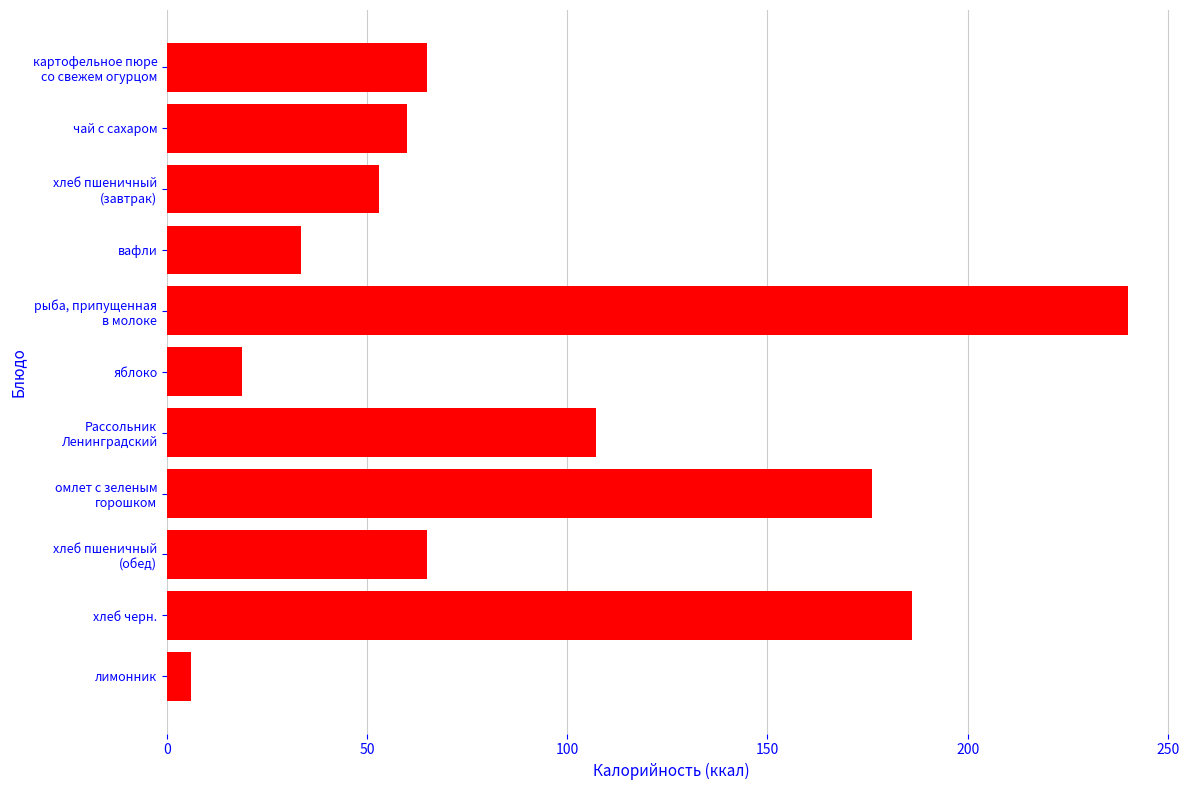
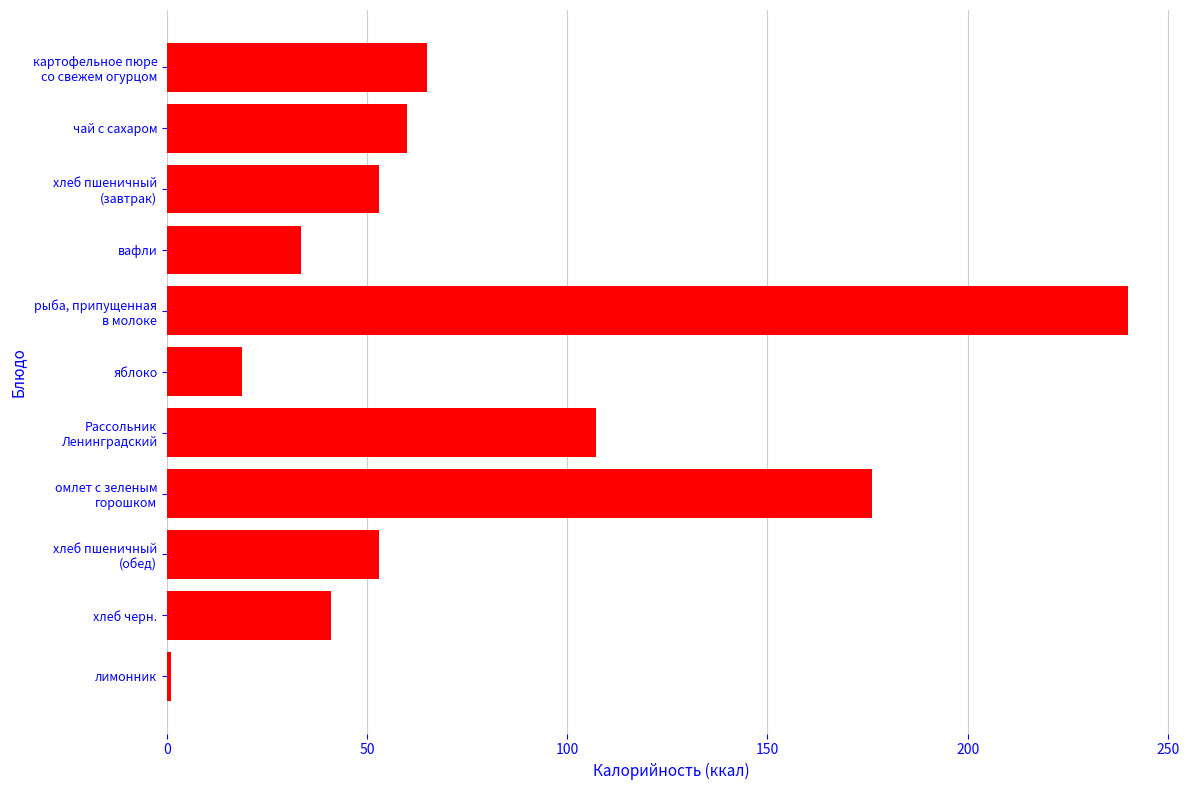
хлеб пшеничный (обед): 65 -> 53
хлеб черн.: 186 -> 41
лимонник: 6 -> 1
